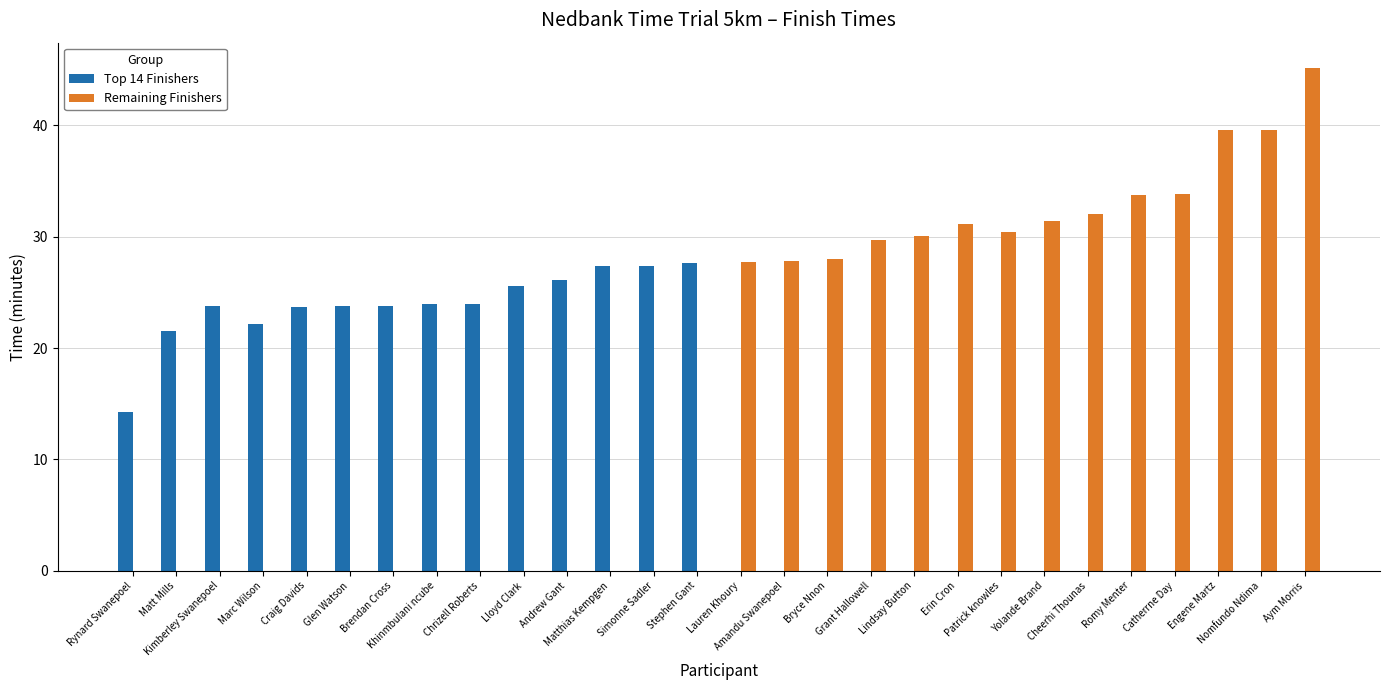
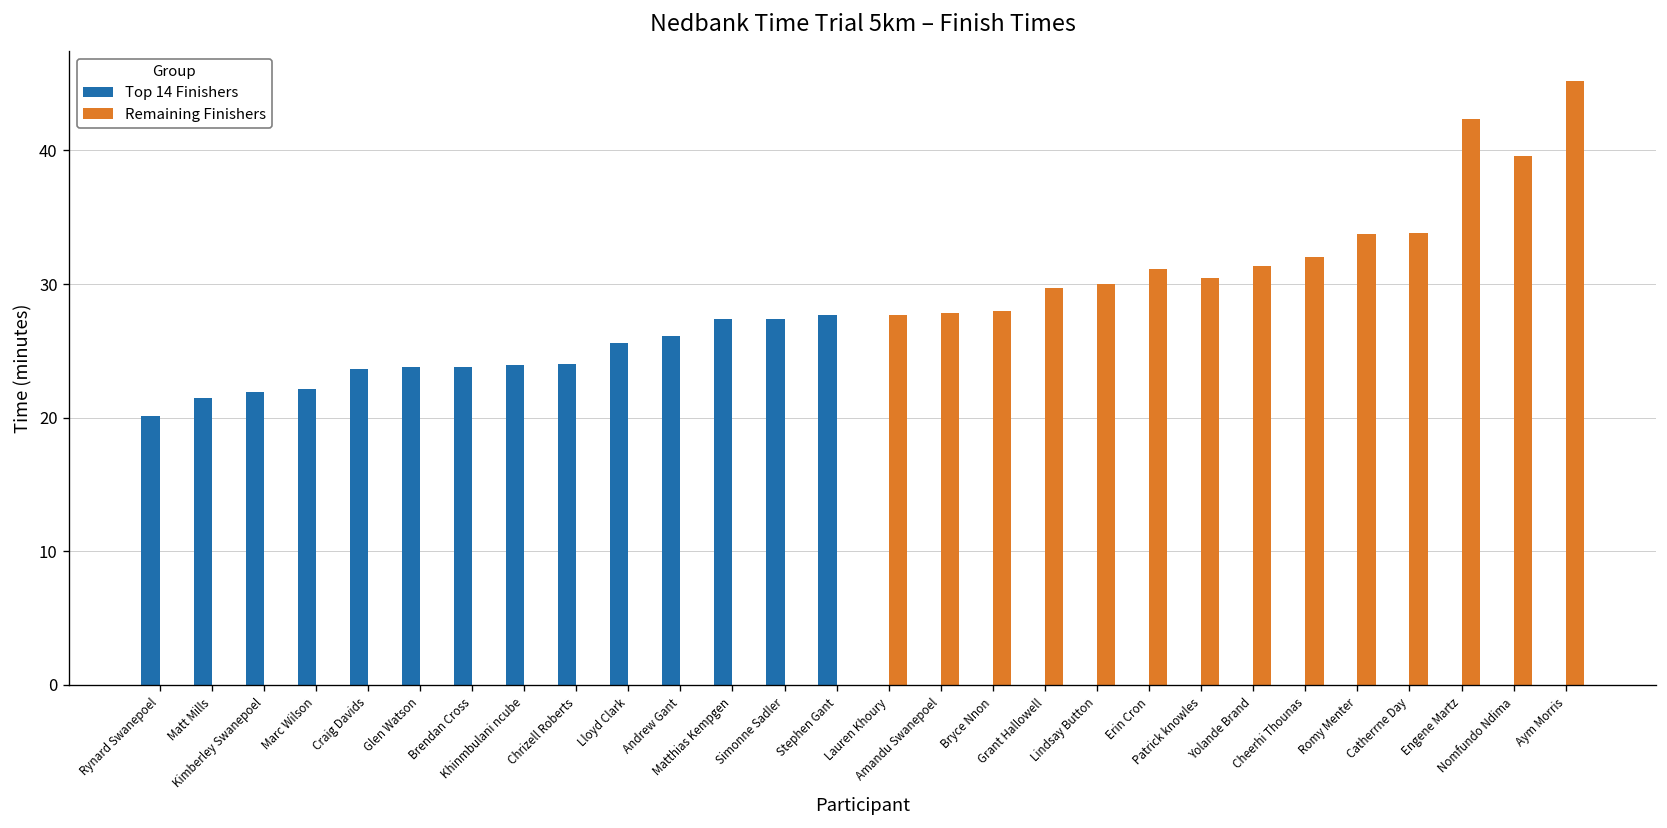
Top 14 Finishers, Rynard Swanepoel: 14.3 -> 20.1
Top 14 Finishers, Kimberley Swanepoel: 23.8 -> 21.9
Remaining Finishers, Engene Martz: 39.6 -> 42.4
